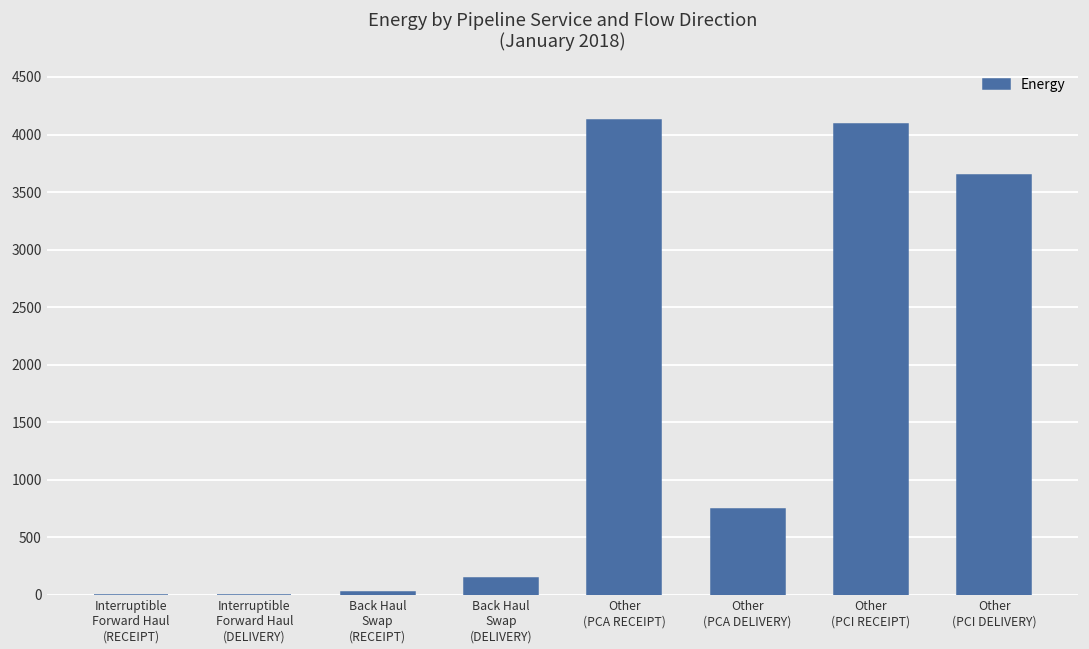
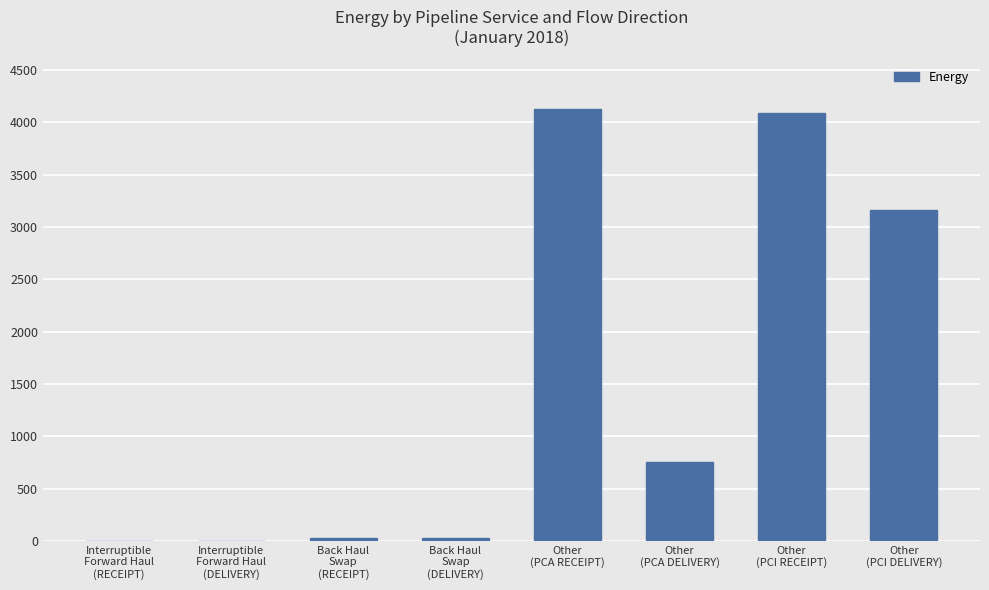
Back Haul Swap (DELIVERY): 140 -> 20
Other (PCI DELIVERY): 3650 -> 3160
